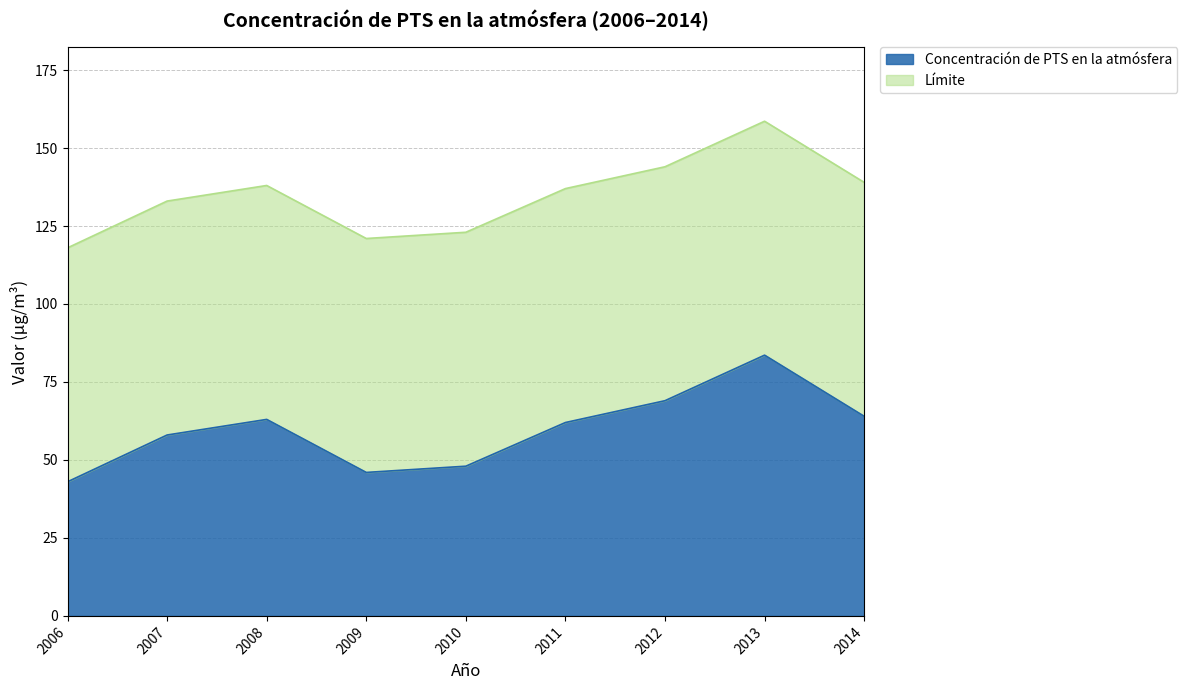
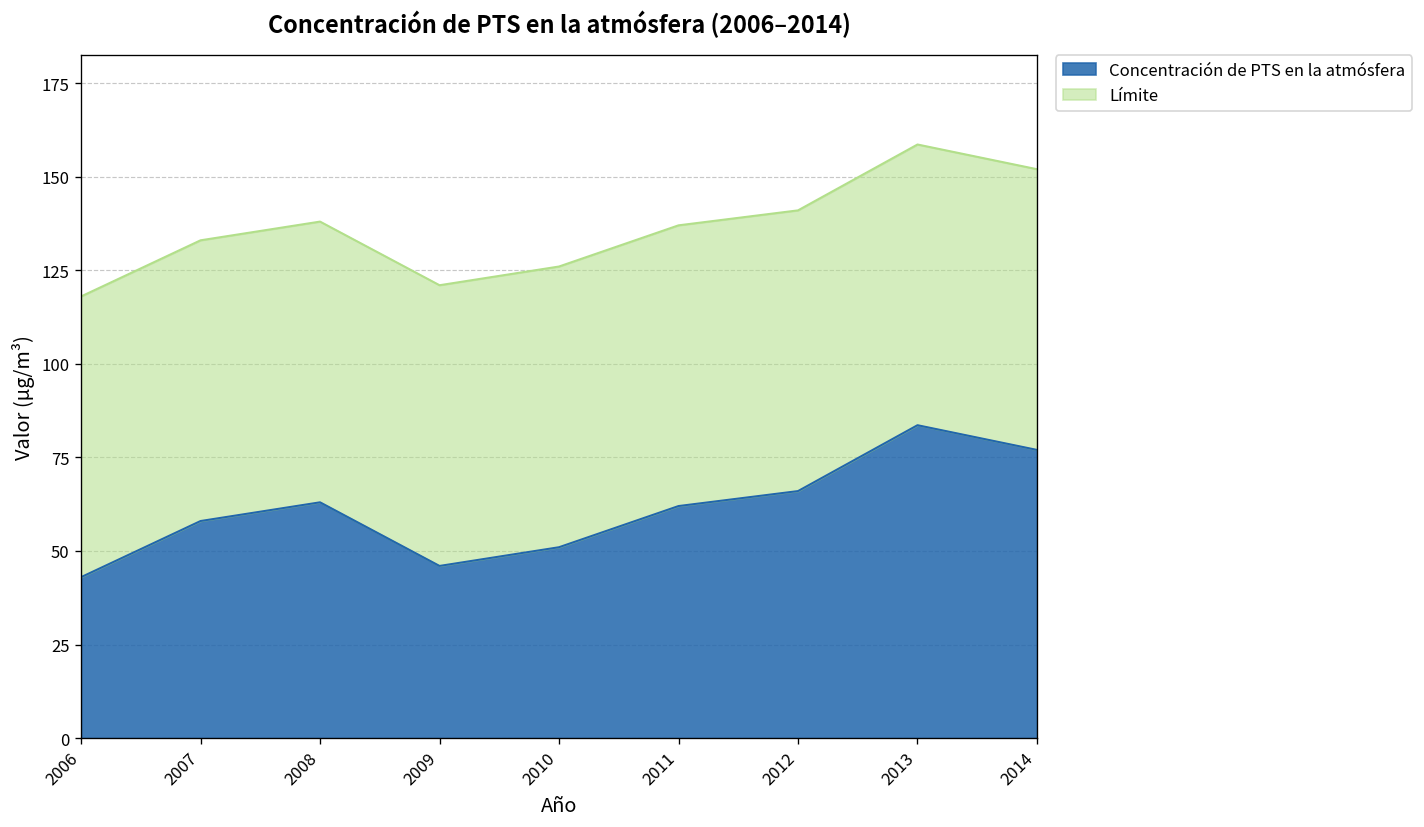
Concentración de PTS en la atmósfera, 2010: 48 -> 51
Concentración de PTS en la atmósfera, 2012: 69 -> 66
Concentración de PTS en la atmósfera, 2014: 64 -> 77
